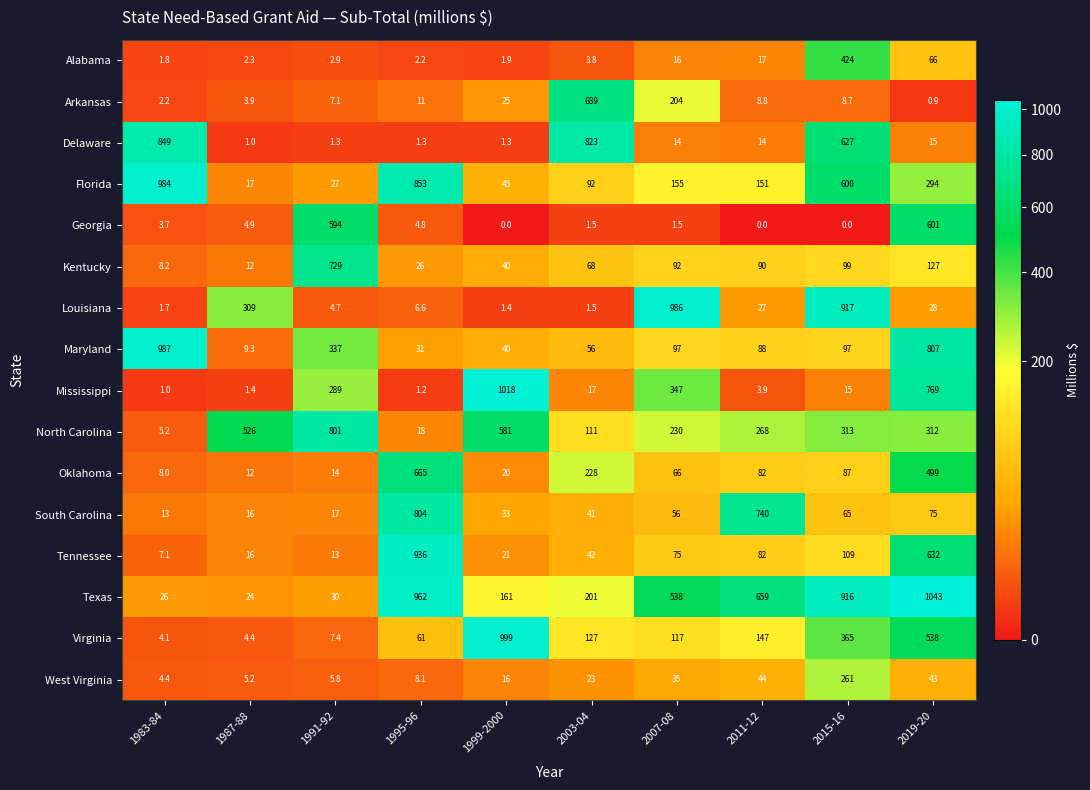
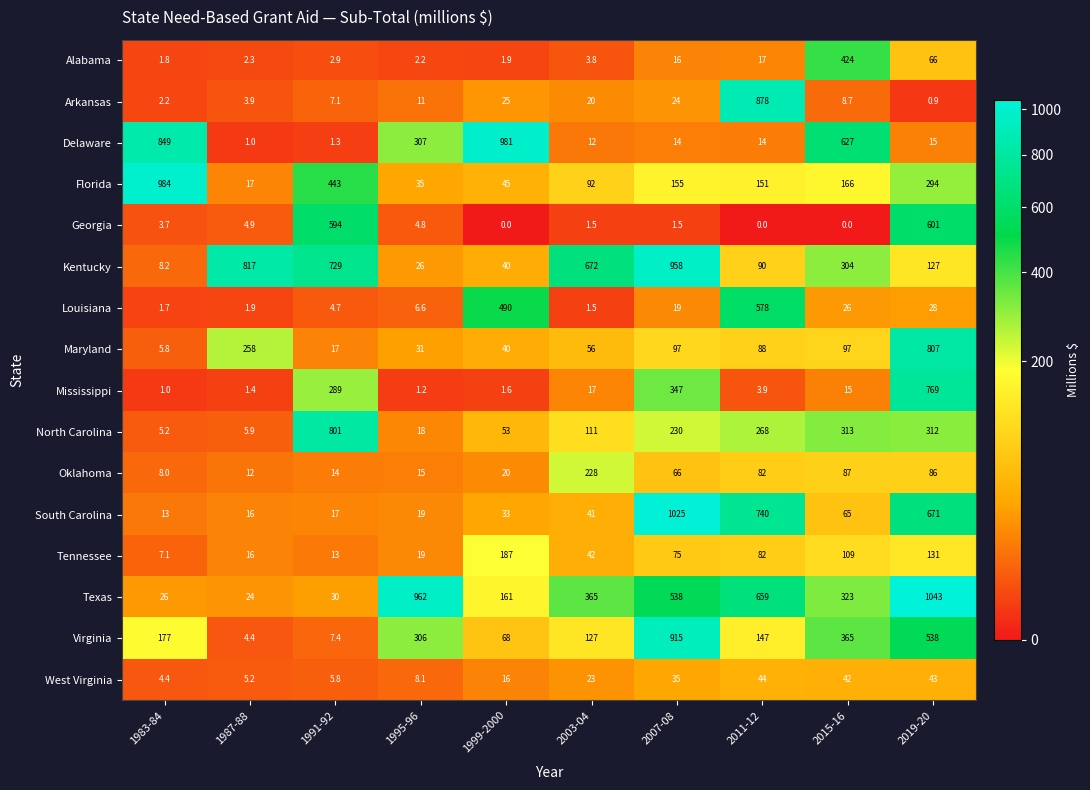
Arkansas, 2003-04: 689 -> 20
Arkansas, 2007-08: 204 -> 24
Arkansas, 2011-12: 8.8 -> 878
Delaware, 1995-96: 1.3 -> 307
Delaware, 1999-2000: 1.3 -> 981
Delaware, 2003-04: 823 -> 12
Florida, 1991-92: 27 -> 443
Florida, 1995-96: 853 -> 35
Florida, 2015-16: 600 -> 166
Kentucky, 1987-88: 12 -> 817
Kentucky, 2003-04: 68 -> 672
Kentucky, 2007-08: 92 -> 958
Kentucky, 2015-16: 99 -> 304
Louisiana, 1987-88: 309 -> 1.9
Louisiana, 1999-2000: 1.4 -> 490
Louisiana, 2007-08: 986 -> 19
Louisiana, 2011-12: 27 -> 578
Louisiana, 2015-16: 917 -> 26
Maryland, 1983-84: 987 -> 5.8
Maryland, 1987-88: 9.3 -> 258
Maryland, 1991-92: 337 -> 17
Mississippi, 1999-2000: 1018 -> 1.6
North Carolina, 1987-88: 526 -> 5.9
North Carolina, 1999-2000: 581 -> 53
Oklahoma, 1995-96: 665 -> 15
Oklahoma, 2019-20: 499 -> 86
South Carolina, 1995-96: 804 -> 19
South Carolina, 2007-08: 56 -> 1025
South Carolina, 2019-20: 75 -> 671
Tennessee, 1995-96: 936 -> 19
Tennessee, 1999-2000: 21 -> 187
Tennessee, 2019-20: 632 -> 131
Texas, 2003-04: 201 -> 365
Texas, 2015-16: 916 -> 323
Virginia, 1983-84: 4.1 -> 177
Virginia, 1995-96: 61 -> 306
Virginia, 1999-2000: 999 -> 68
Virginia, 2007-08: 117 -> 915
West Virginia, 2015-16: 261 -> 42
